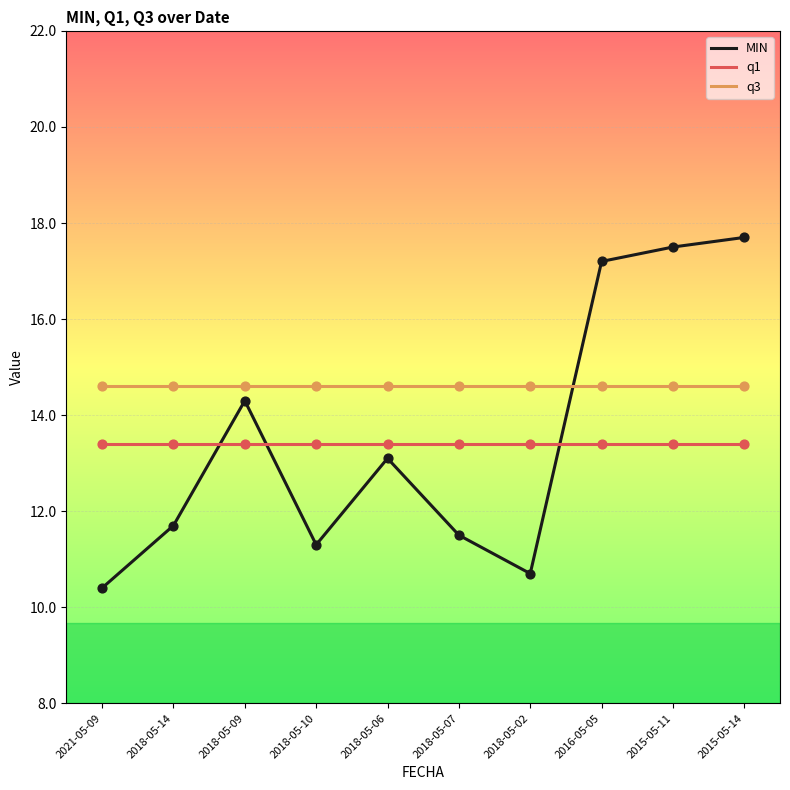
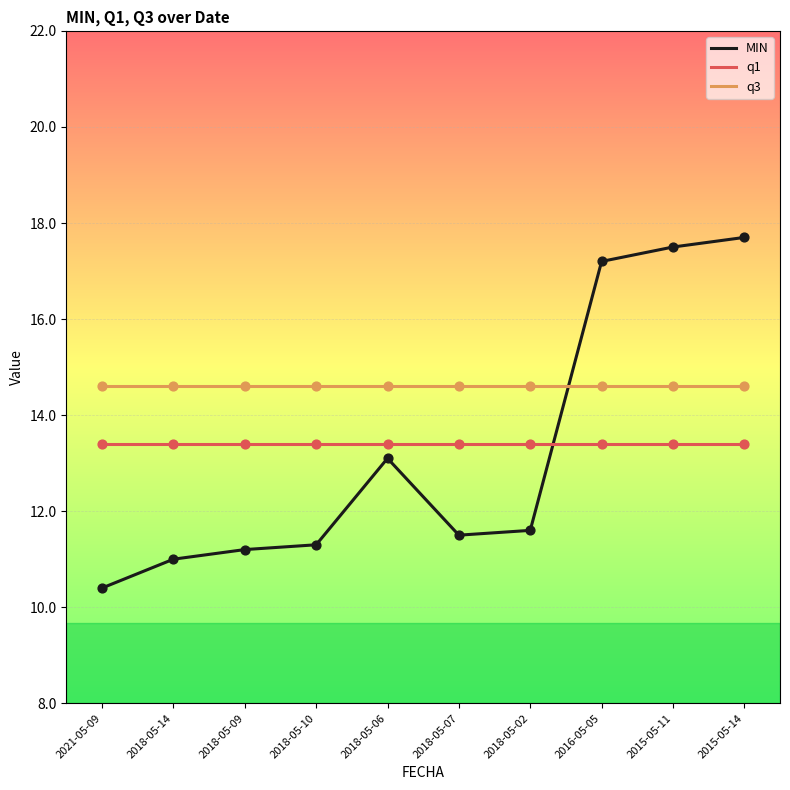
MIN, 2018-05-14: 11.7 -> 11.0
MIN, 2018-05-09: 14.3 -> 11.2
MIN, 2018-05-02: 10.7 -> 11.6
